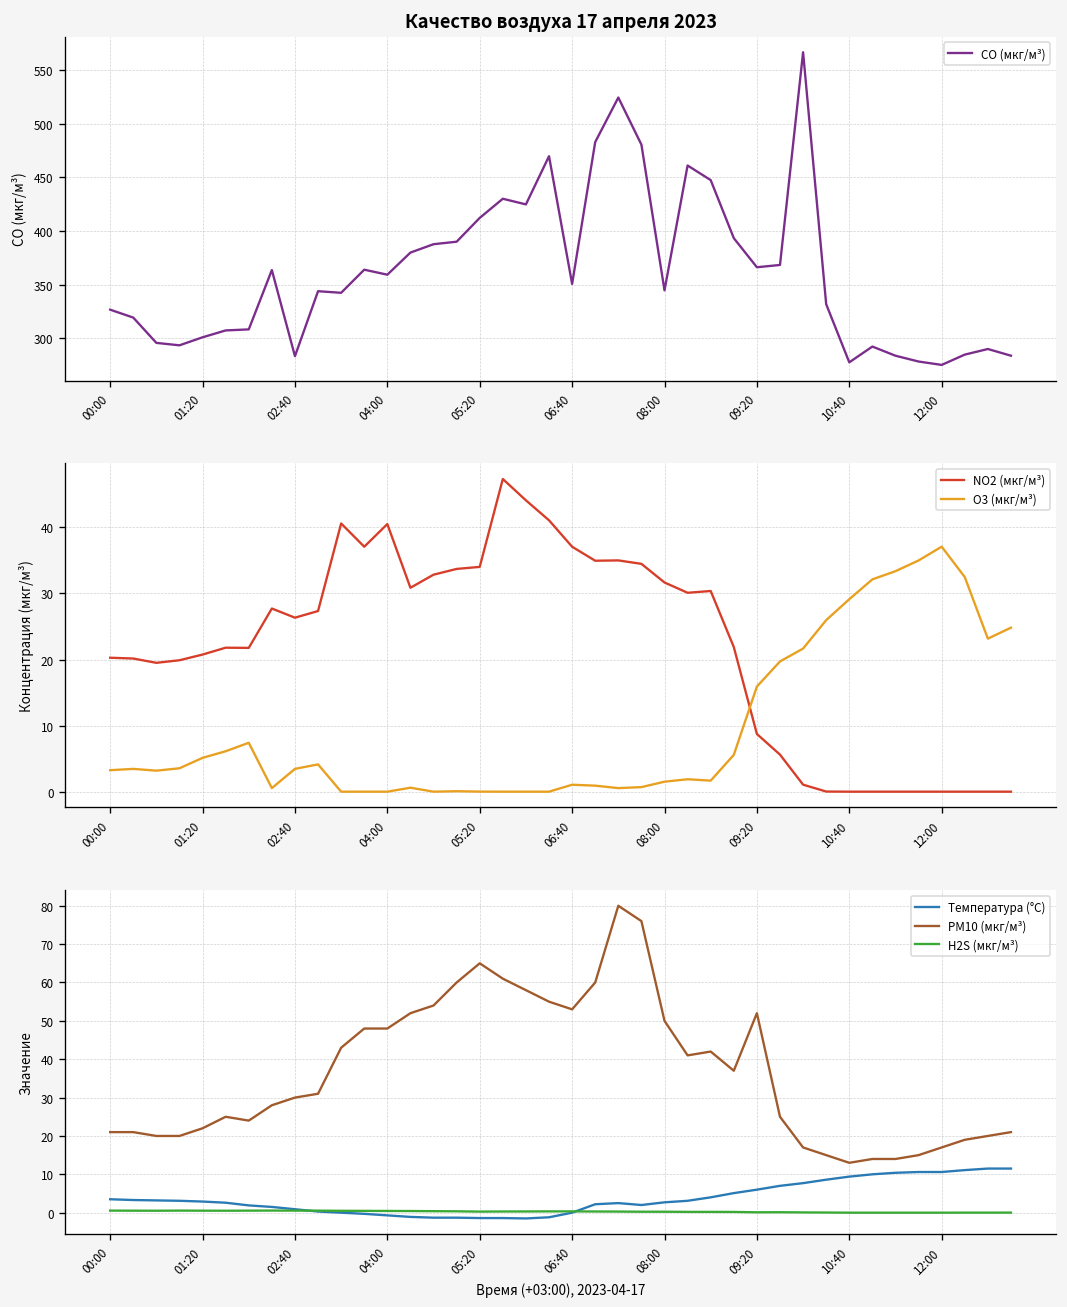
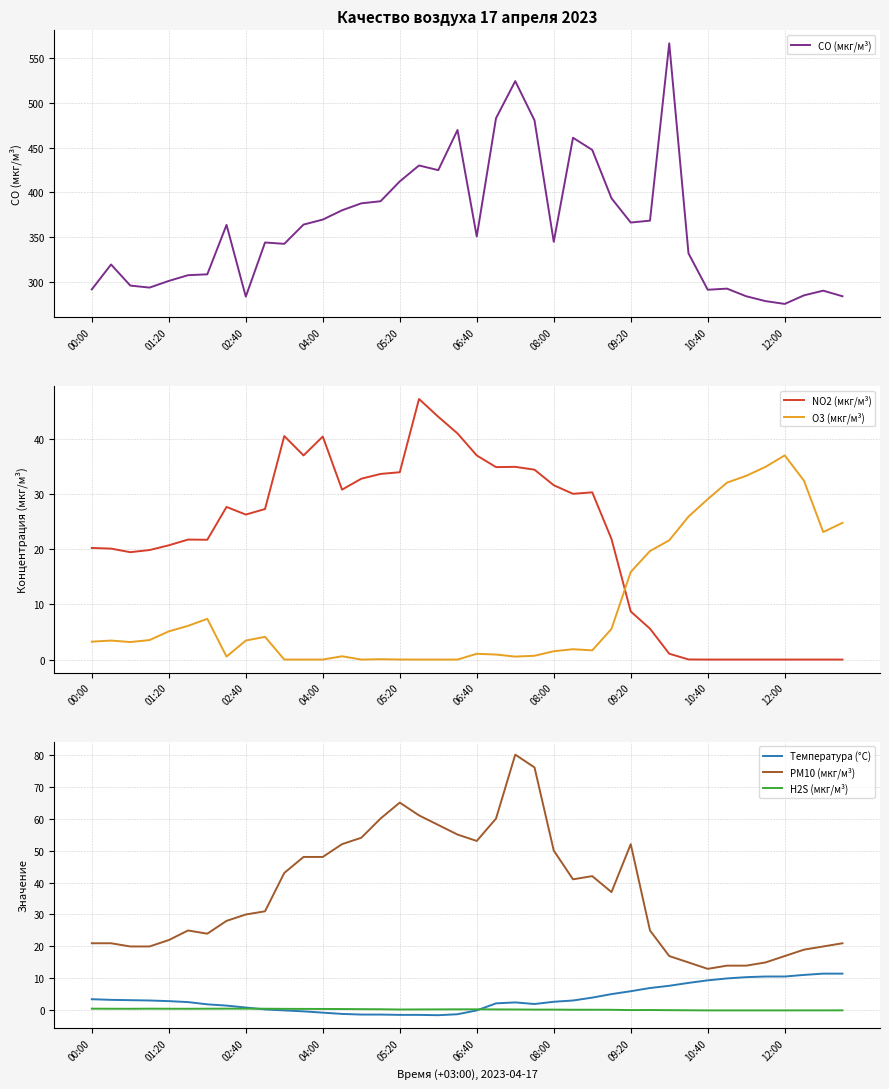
Качество воздуха 17 апреля 2023, 00:00: 330 -> 290
Качество воздуха 17 апреля 2023, 04:00: 360 -> 370
Качество воздуха 17 апреля 2023, 10:40: 280 -> 290
